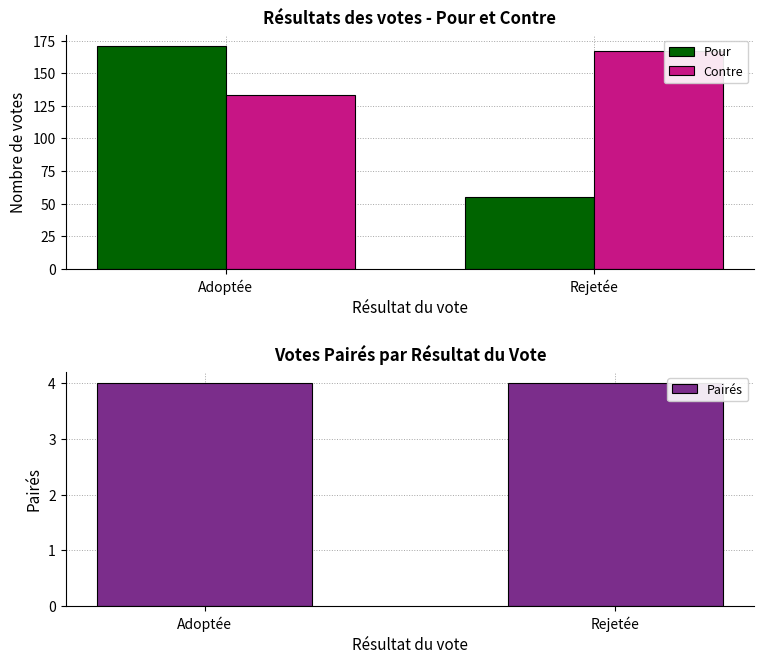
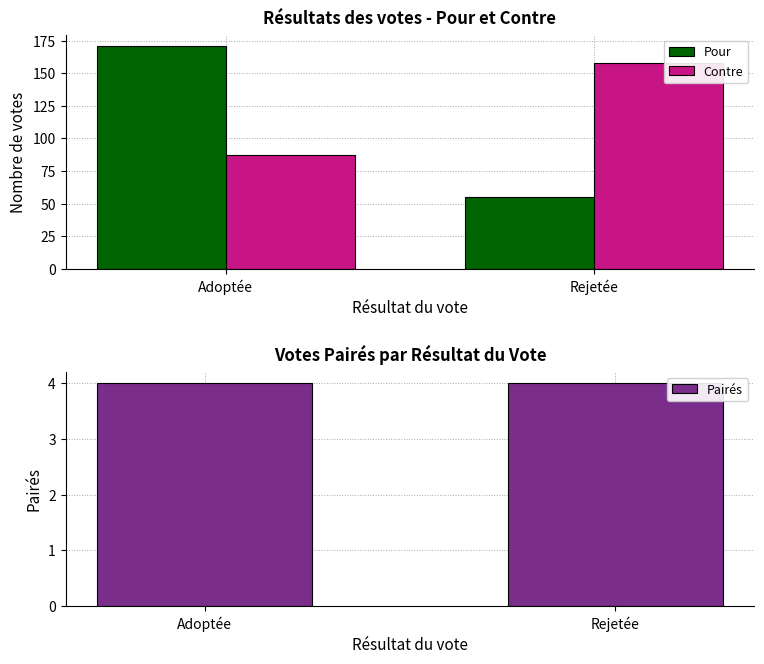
Résultats des votes - Pour et Contre, Contre, Adoptée: 133 -> 87
Résultats des votes - Pour et Contre, Contre, Rejetée: 167 -> 158
